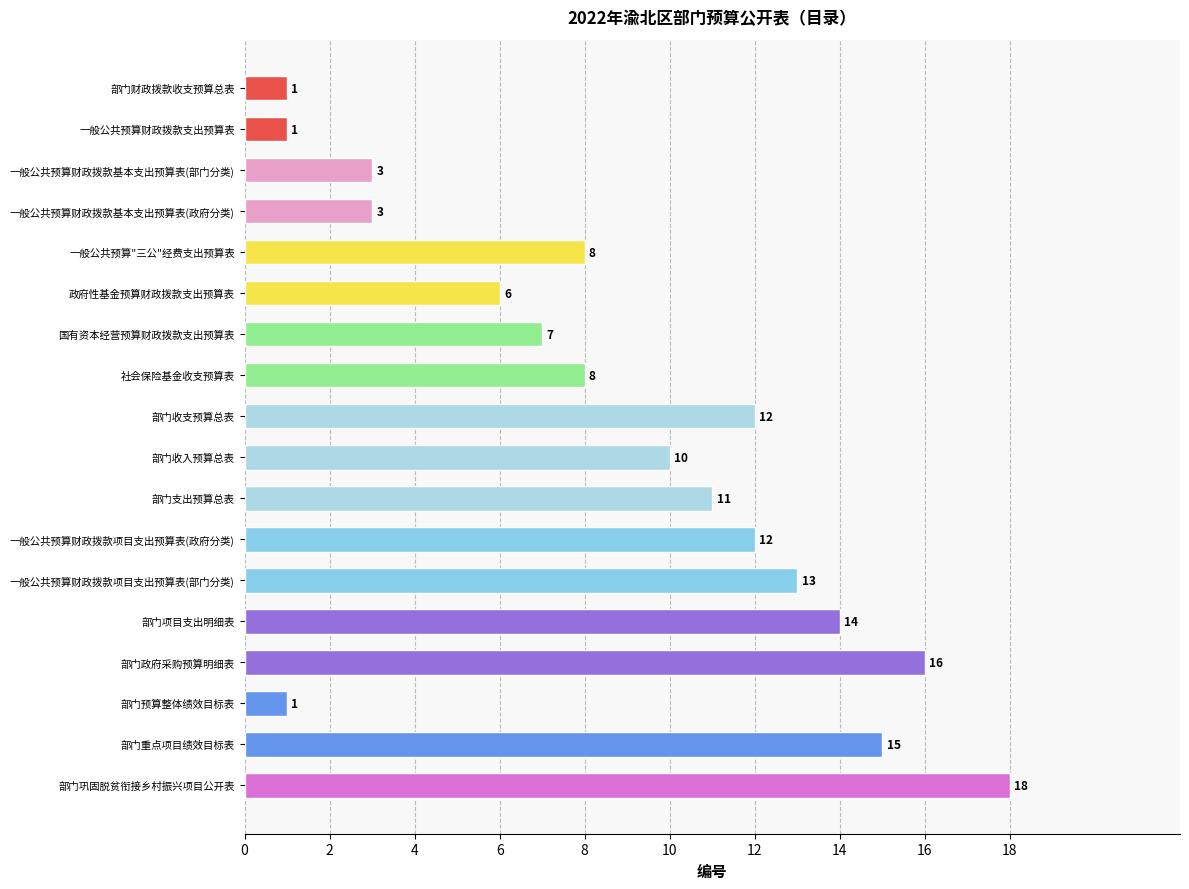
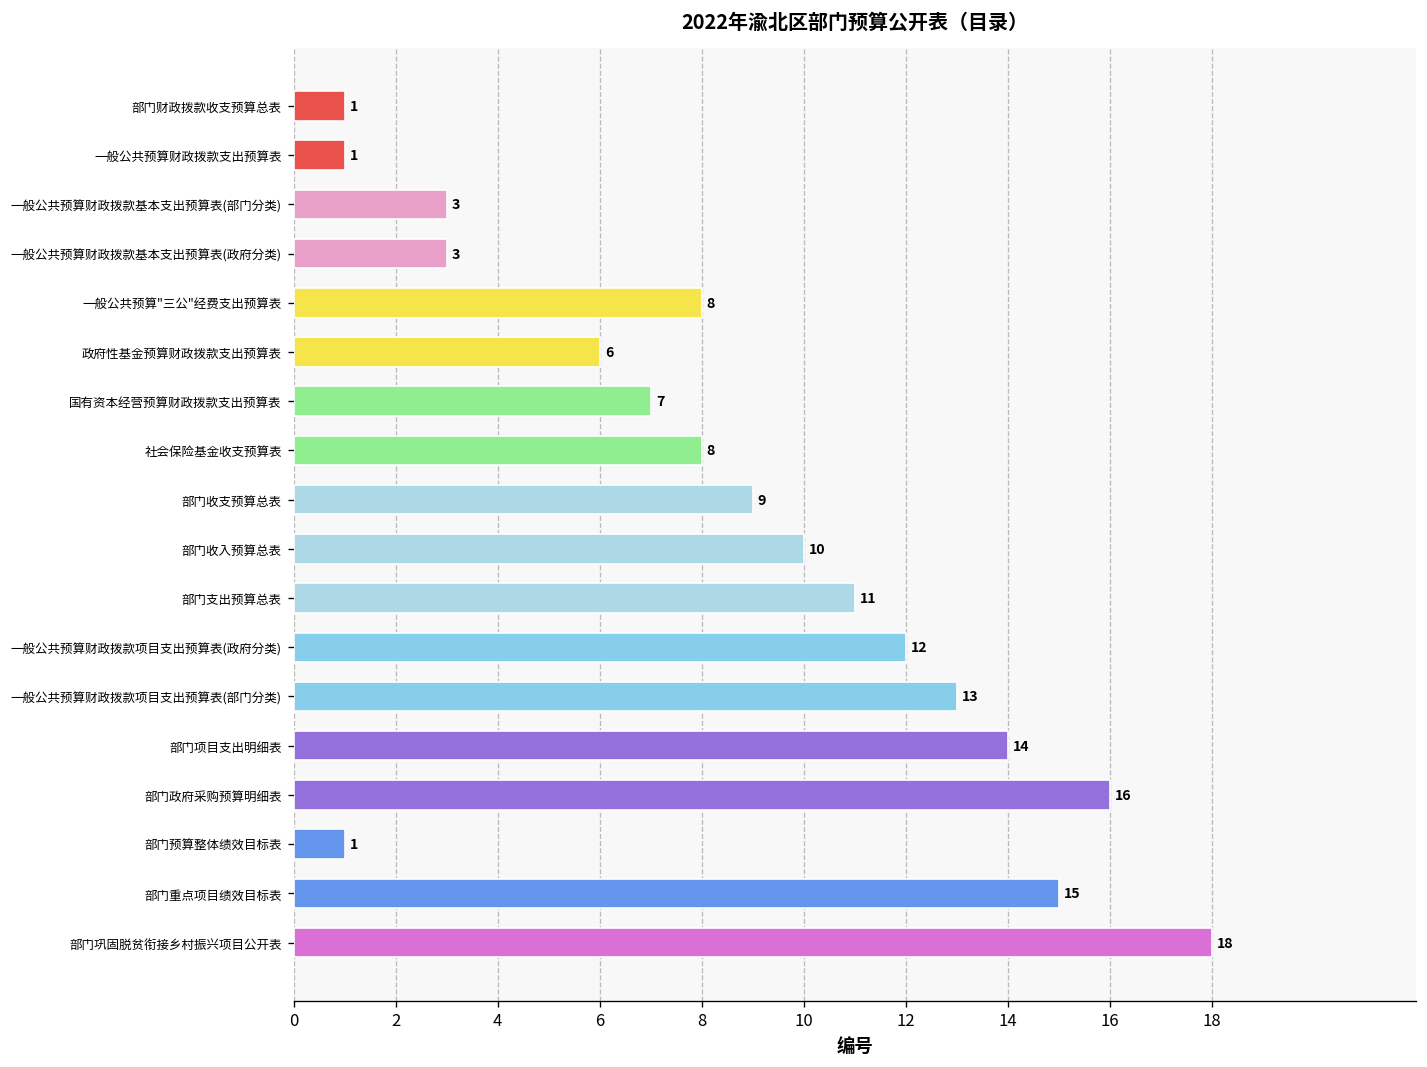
部门收支预算总表: 12 -> 9
